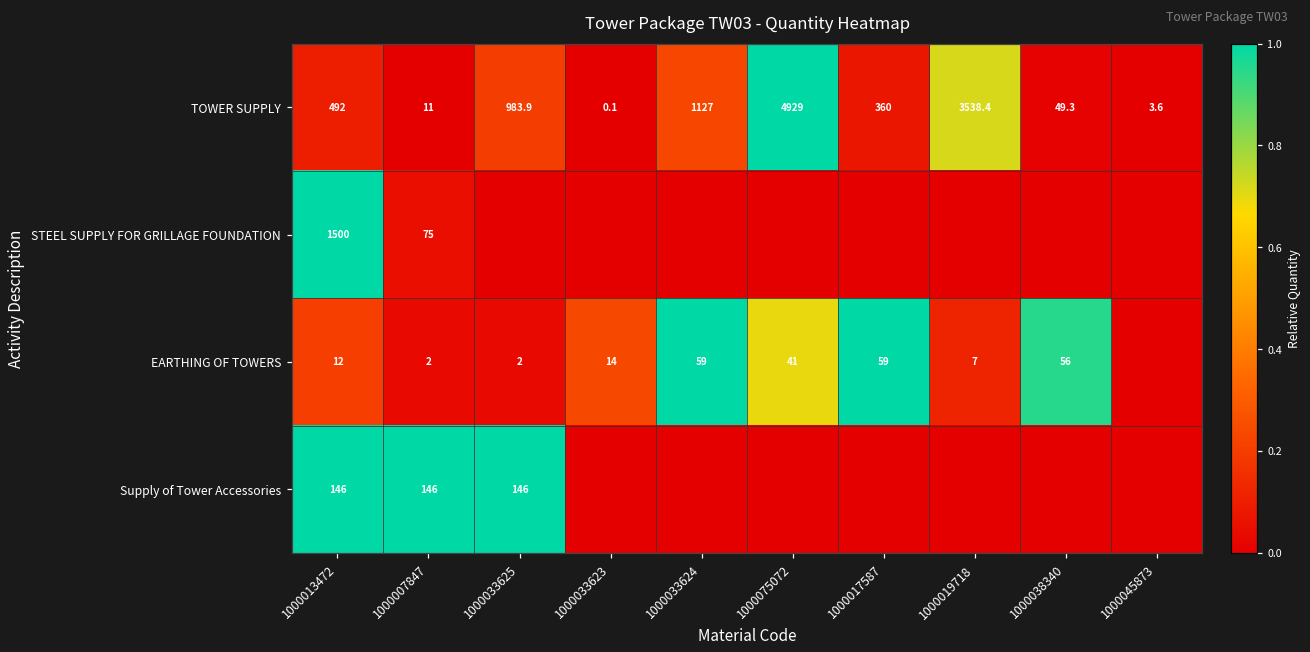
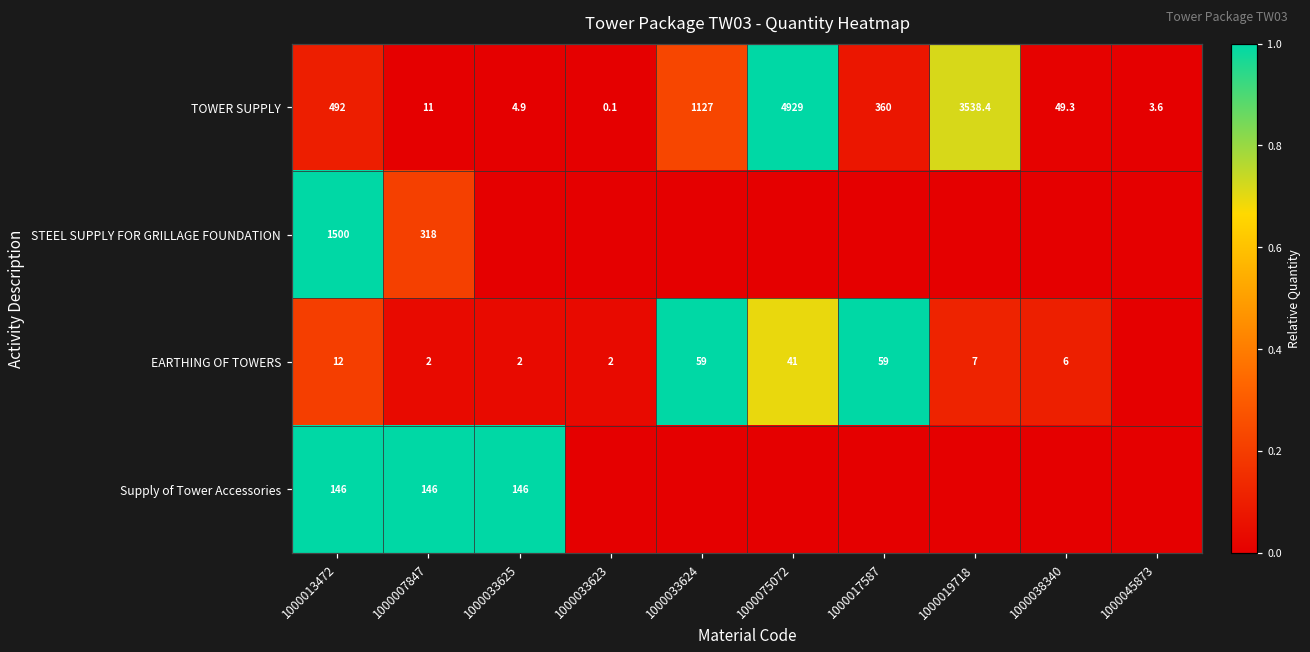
TOWER SUPPLY, 1000033625: 983.9 -> 4.9
STEEL SUPPLY FOR GRILLAGE FOUNDATION, 1000007847: 75 -> 318
EARTHING OF TOWERS, 1000033623: 14 -> 2
EARTHING OF TOWERS, 1000038340: 56 -> 6
